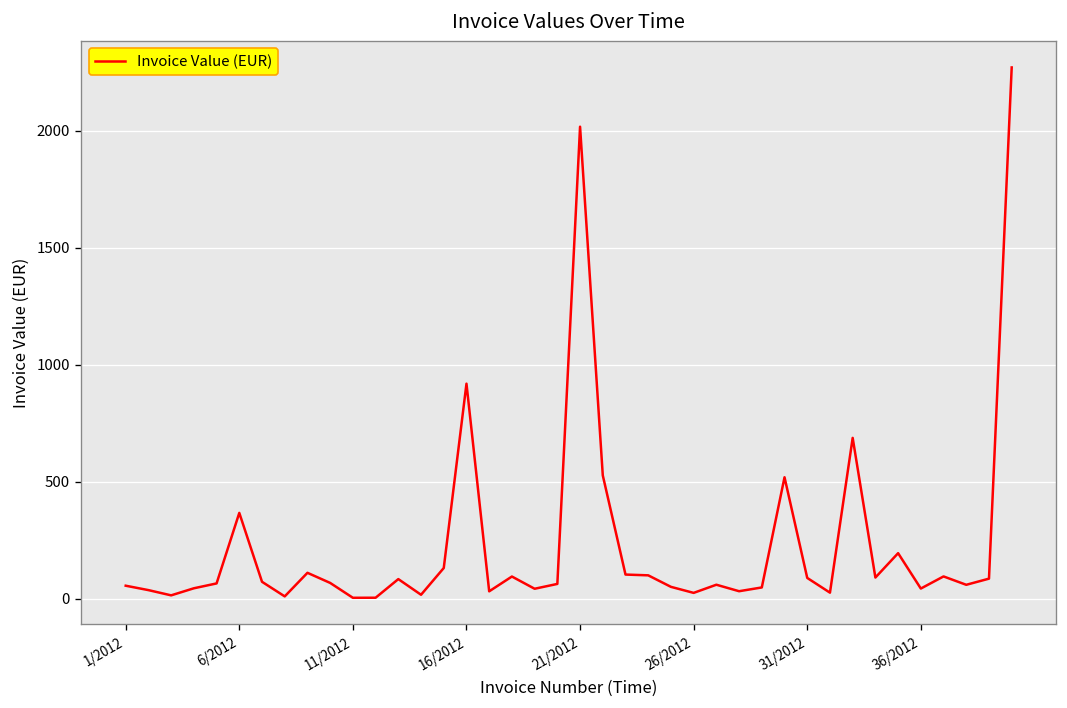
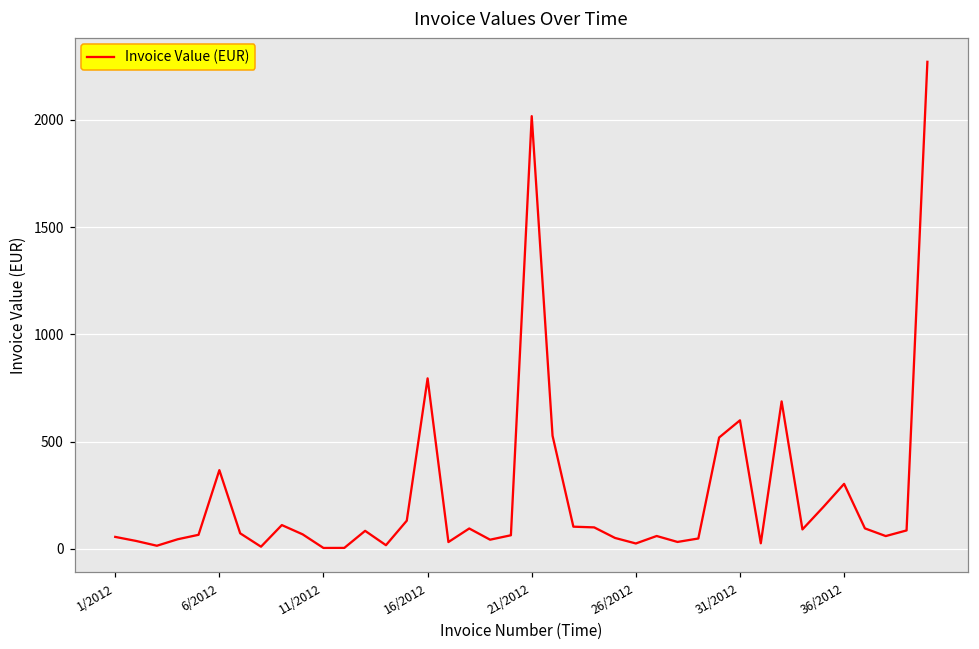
16/2012: 920 -> 790
31/2012: 90 -> 600
36/2012: 40 -> 300
